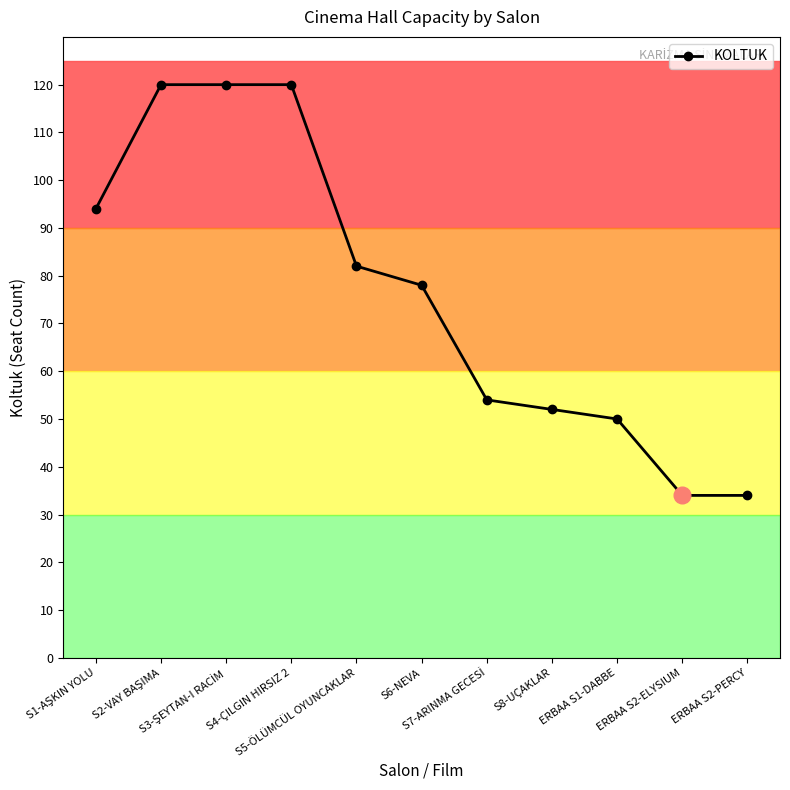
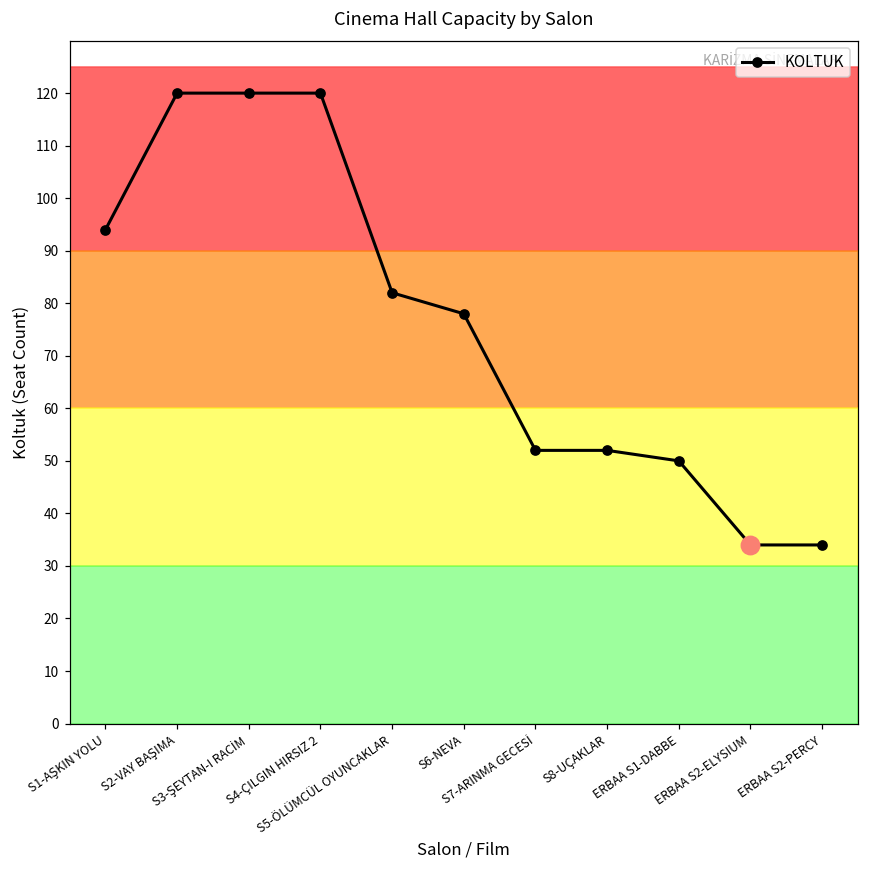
KOLTUK, S7-ARINMA GECESİ: 54 -> 52
